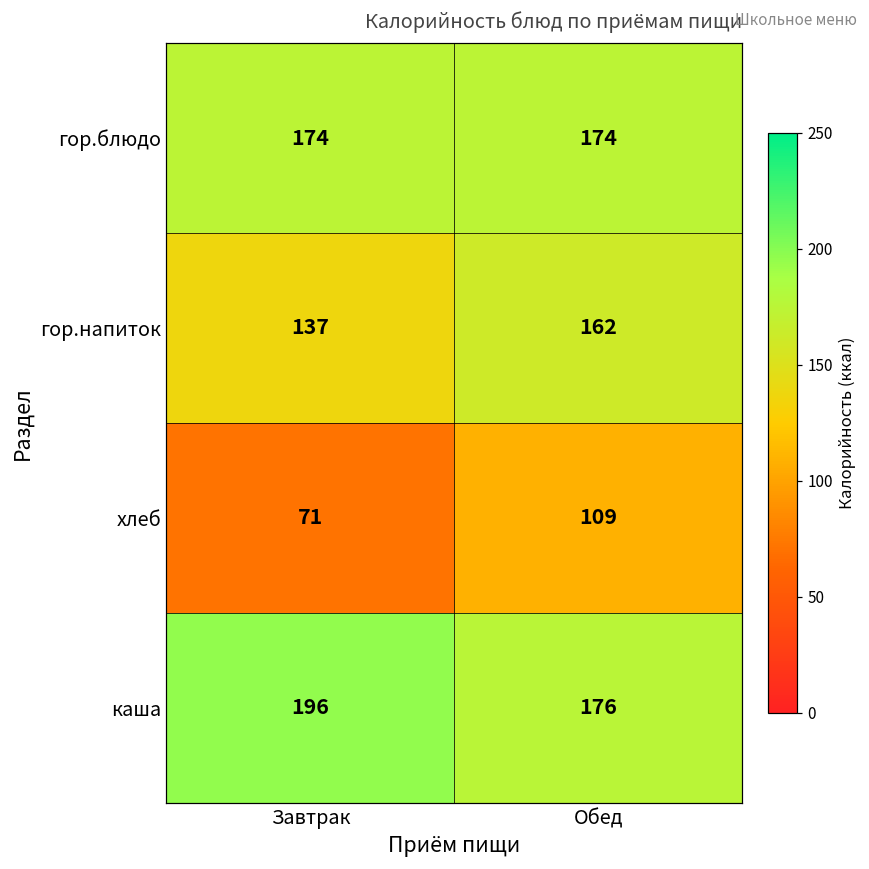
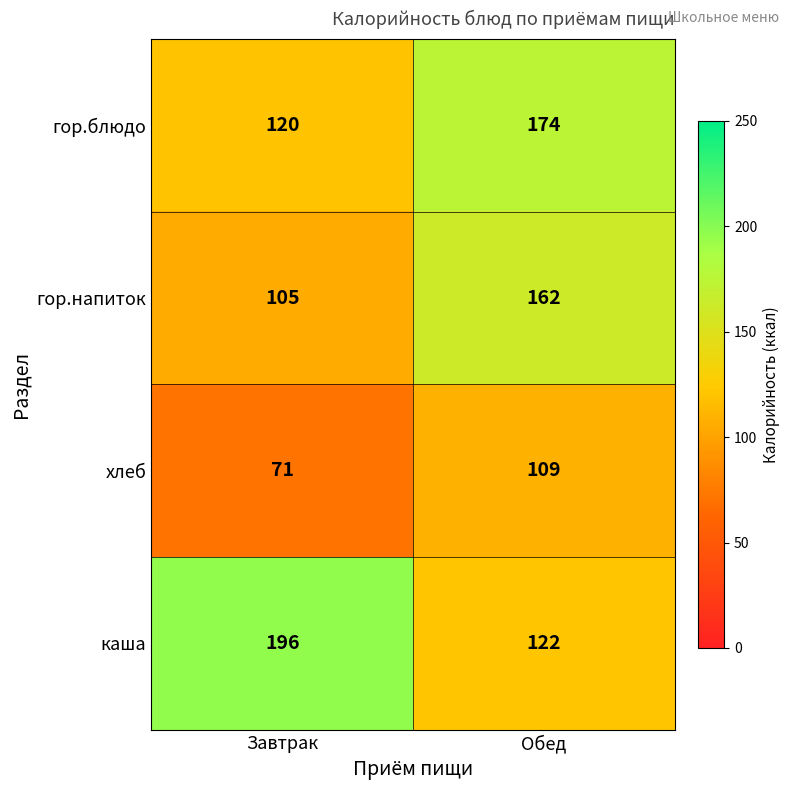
гор.блюдо, Завтрак: 174 -> 120
гор.напиток, Завтрак: 137 -> 105
каша, Обед: 176 -> 122
